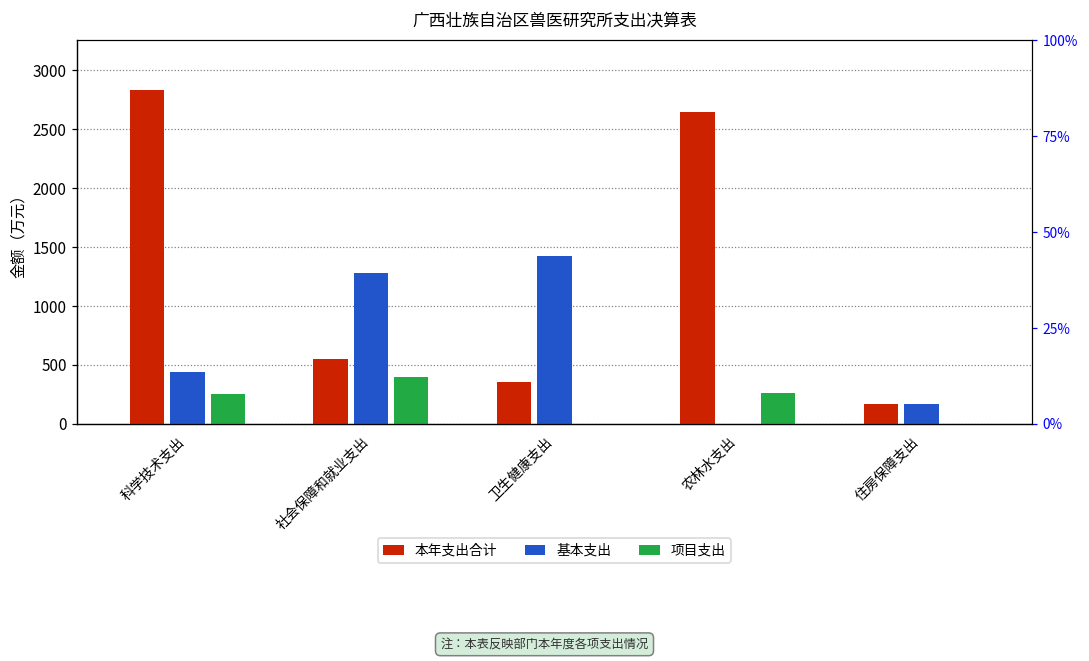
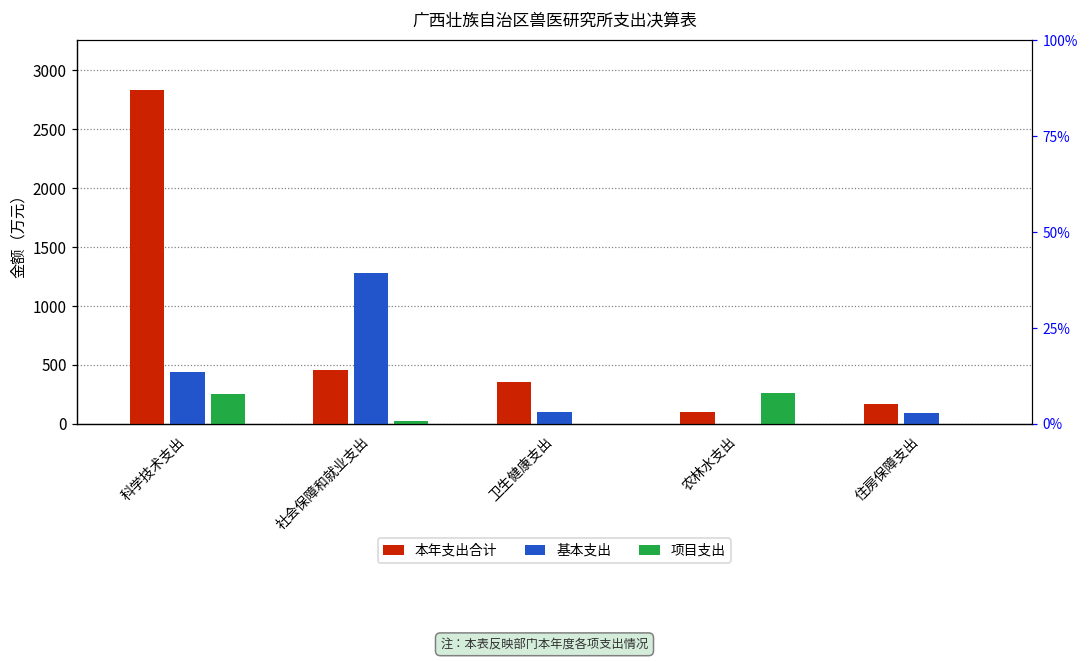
本年支出合计, 社会保障和就业支出: 550 -> 450
项目支出, 社会保障和就业支出: 390 -> 20
基本支出, 卫生健康支出: 1420 -> 100
本年支出合计, 农林水支出: 2640 -> 100
基本支出, 住房保障支出: 170 -> 90
